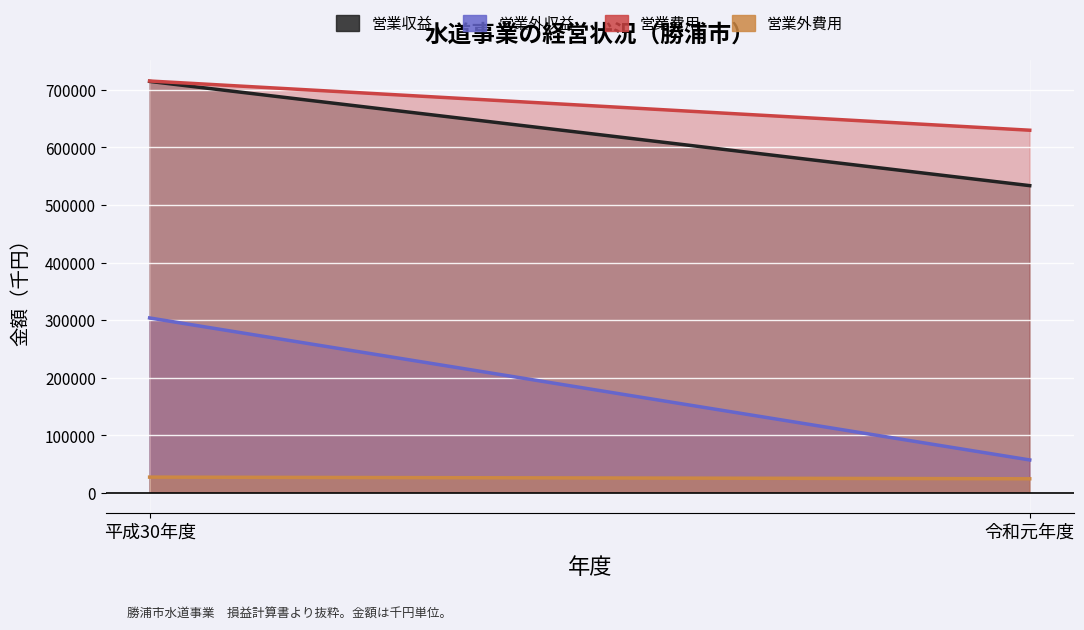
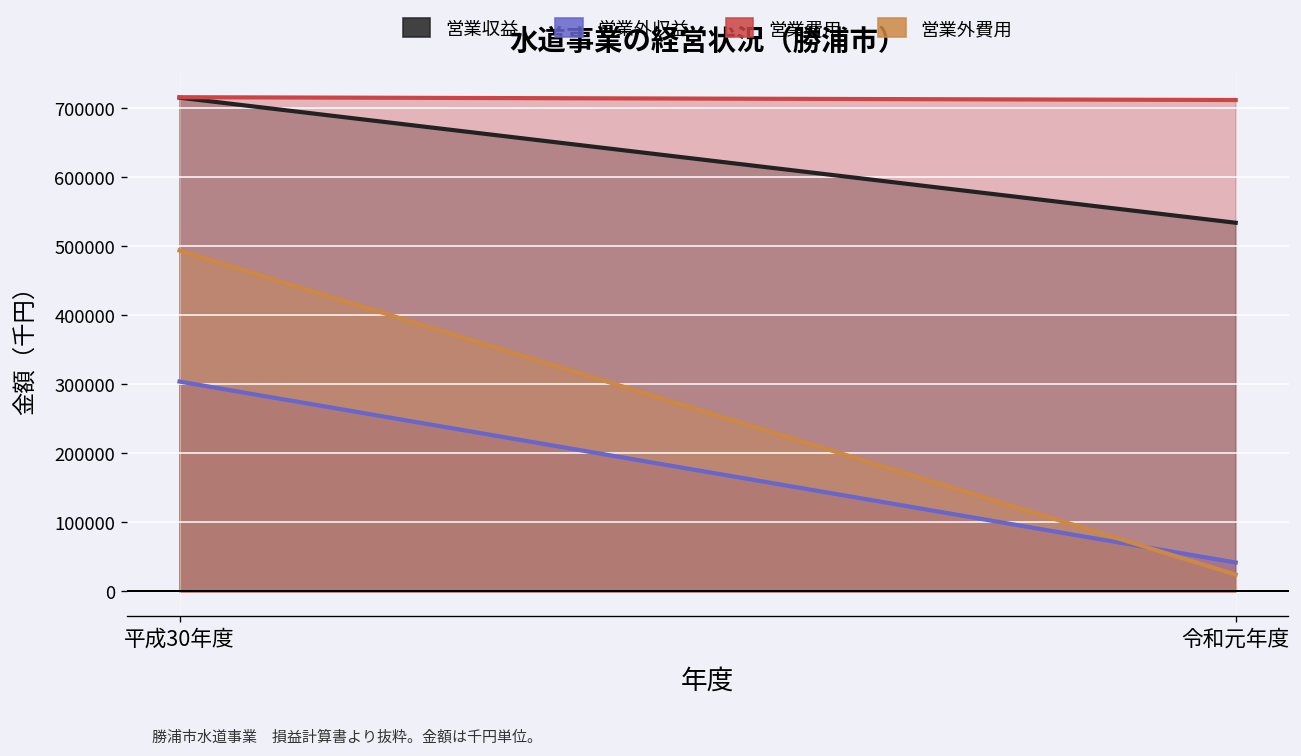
営業外費用, 平成30年度: 30000 -> 490000
営業外収益, 令和元年度: 60000 -> 40000
営業費用, 令和元年度: 630000 -> 710000
